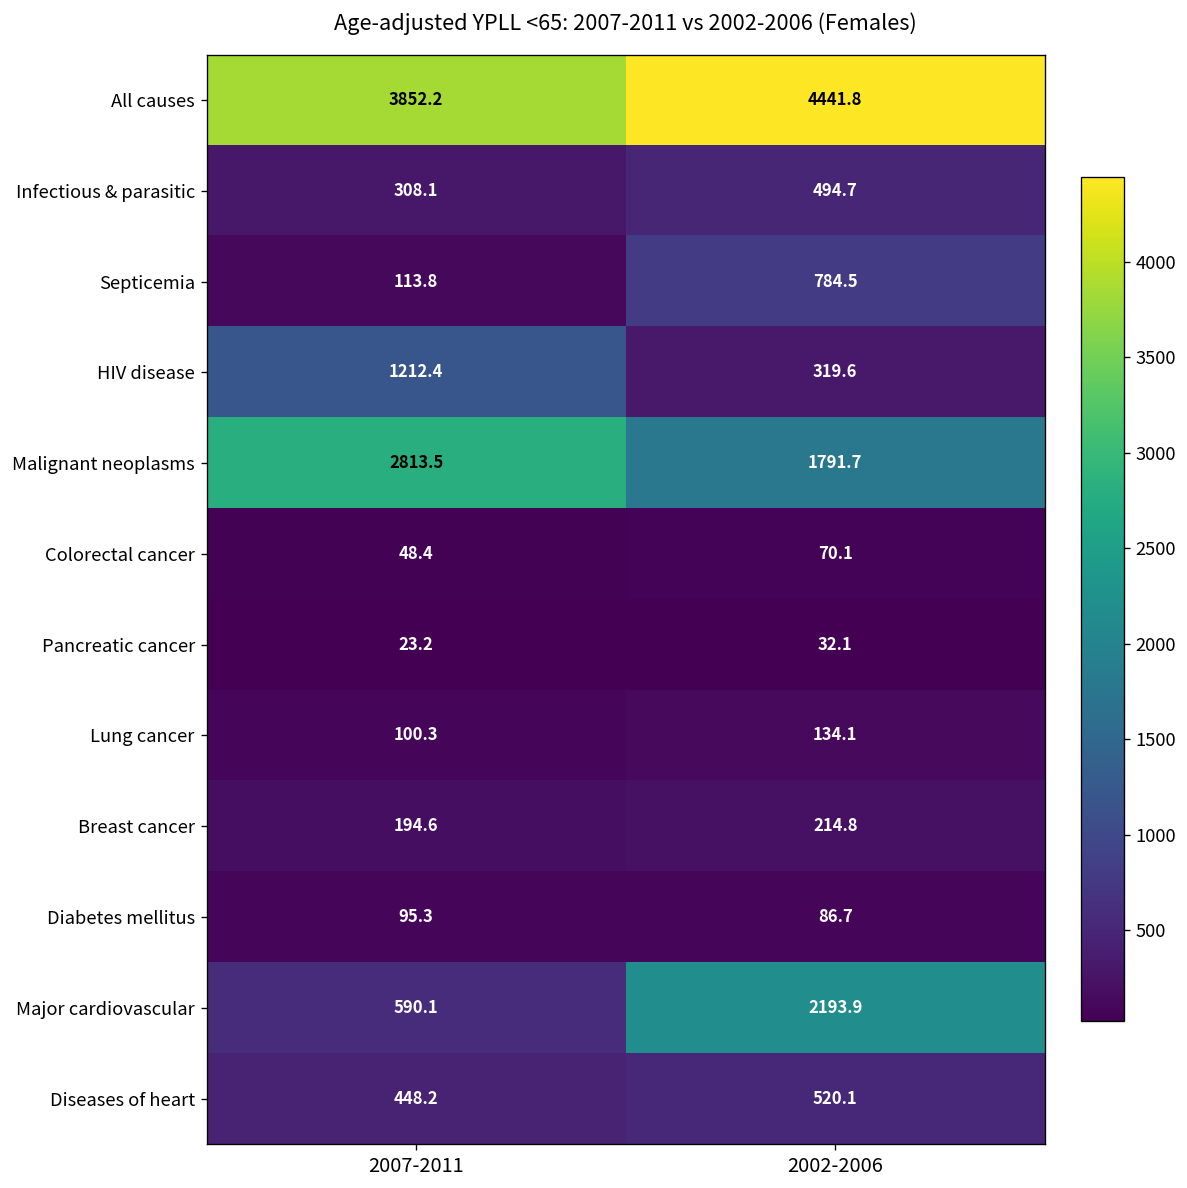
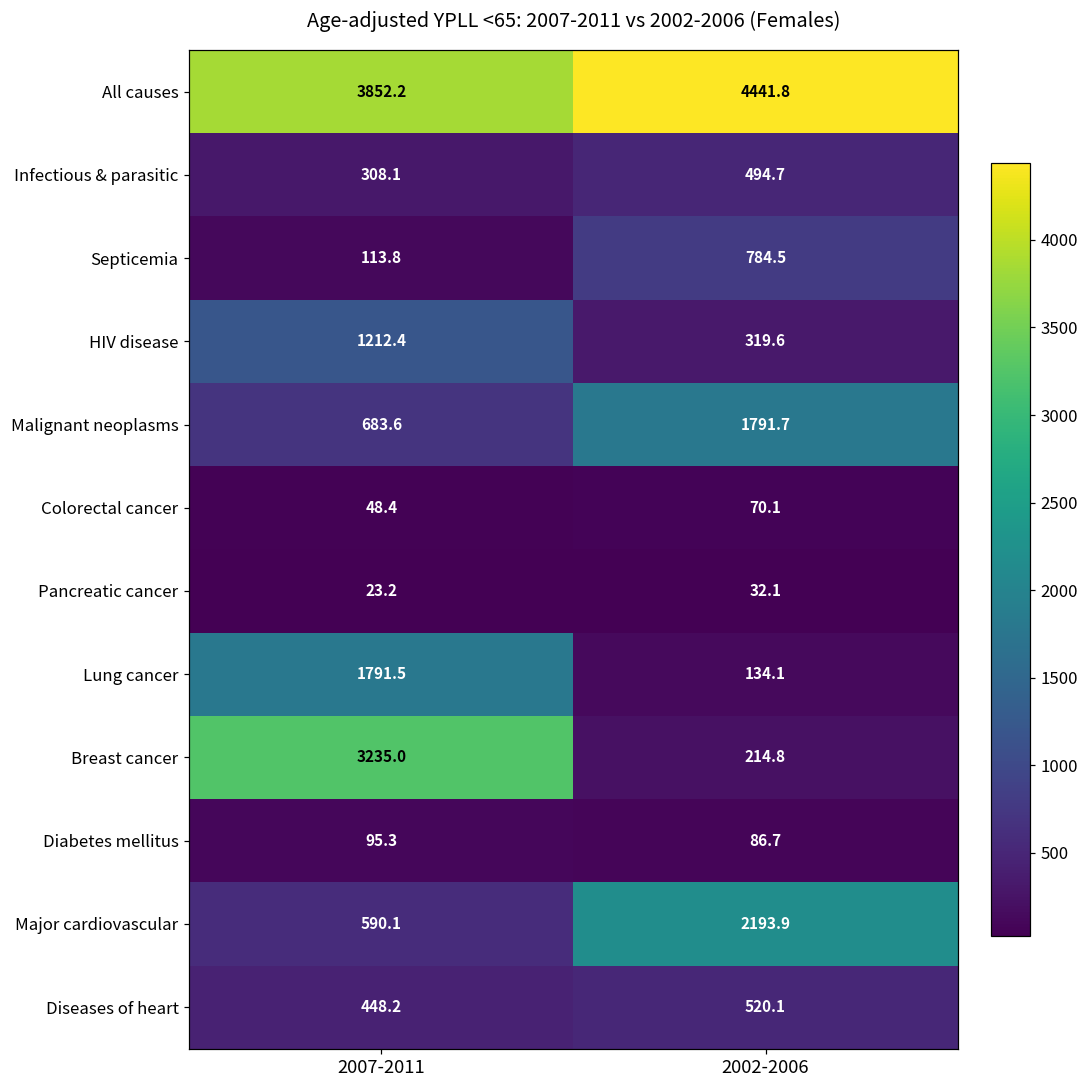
Malignant neoplasms, 2007-2011: 2813.5 -> 683.6
Lung cancer, 2007-2011: 100.3 -> 1791.5
Breast cancer, 2007-2011: 194.6 -> 3235.0
